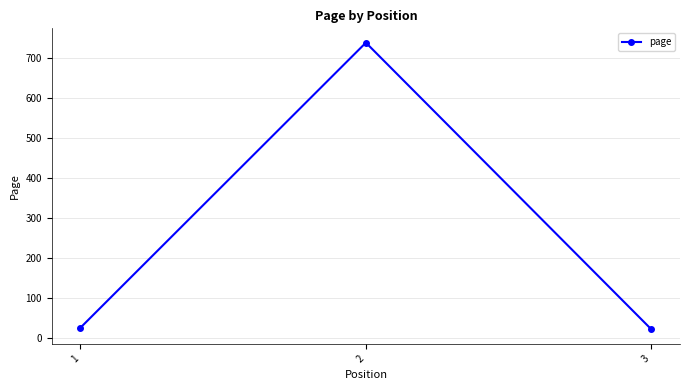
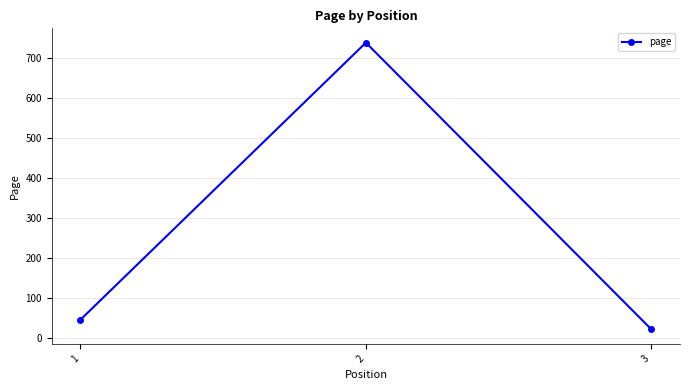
1: 30 -> 50
